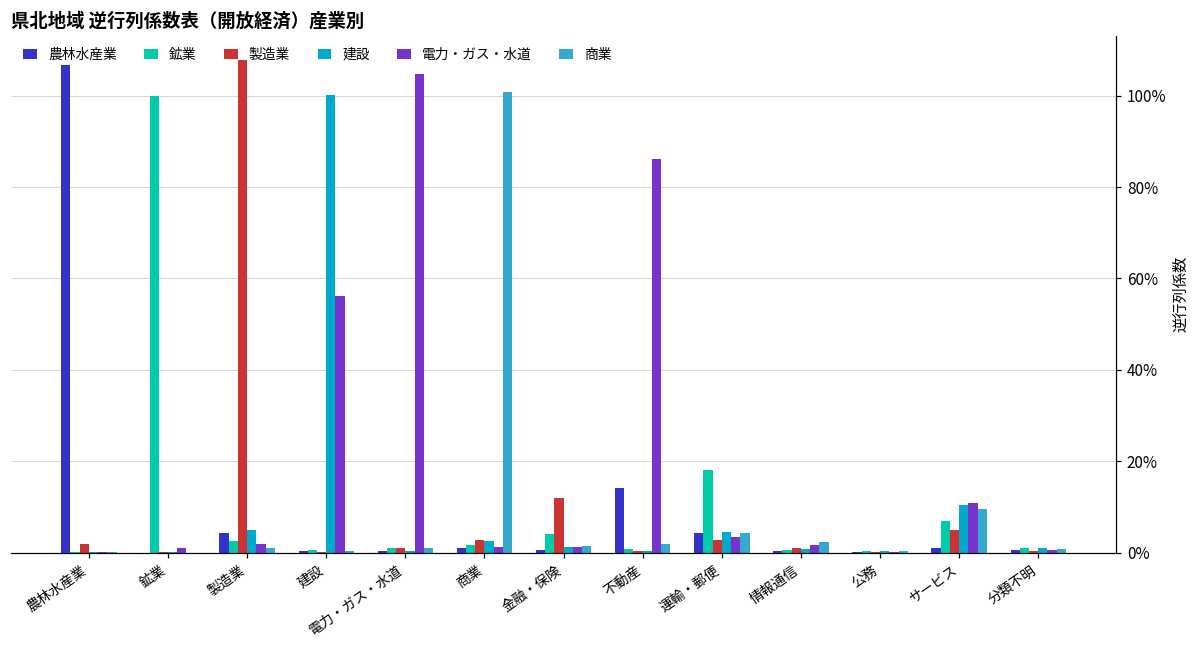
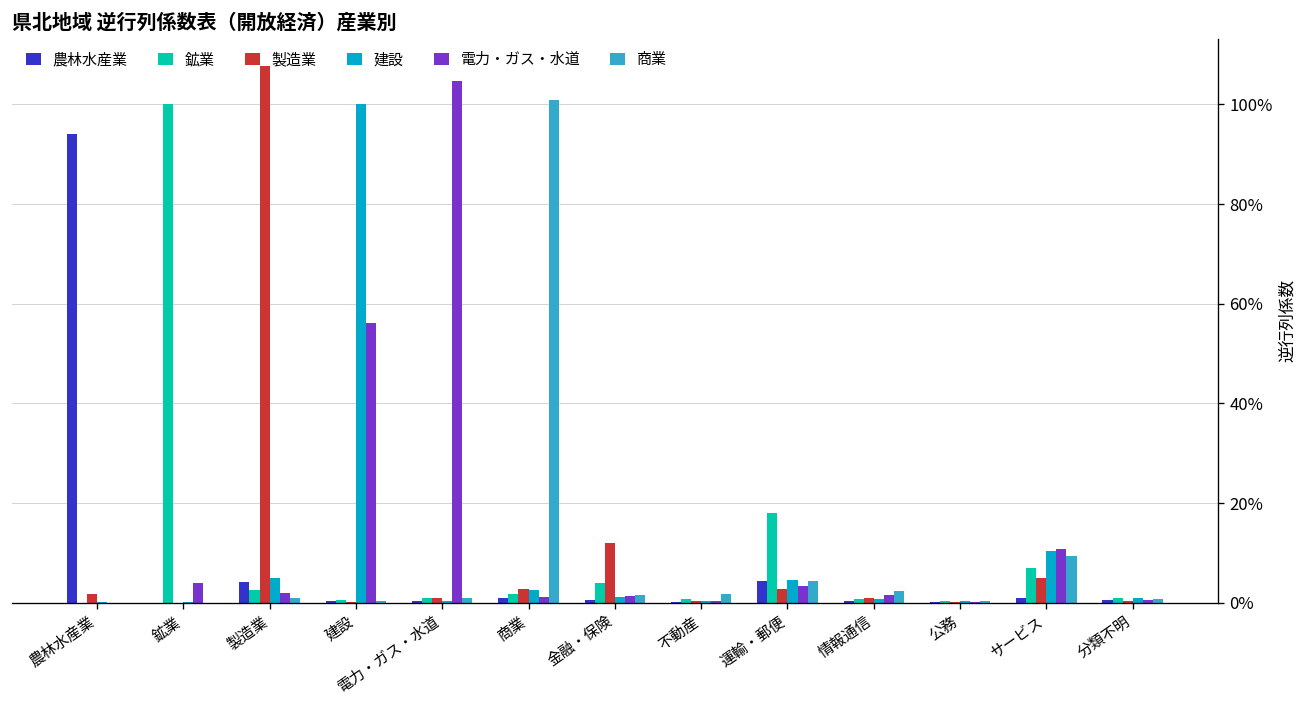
農林水産業, 農林水産業: 107% -> 94%
電力・ガス・水道, 鉱業: 1% -> 4%
農林水産業, 不動産: 14% -> 0%
電力・ガス・水道, 不動産: 86% -> 0%
